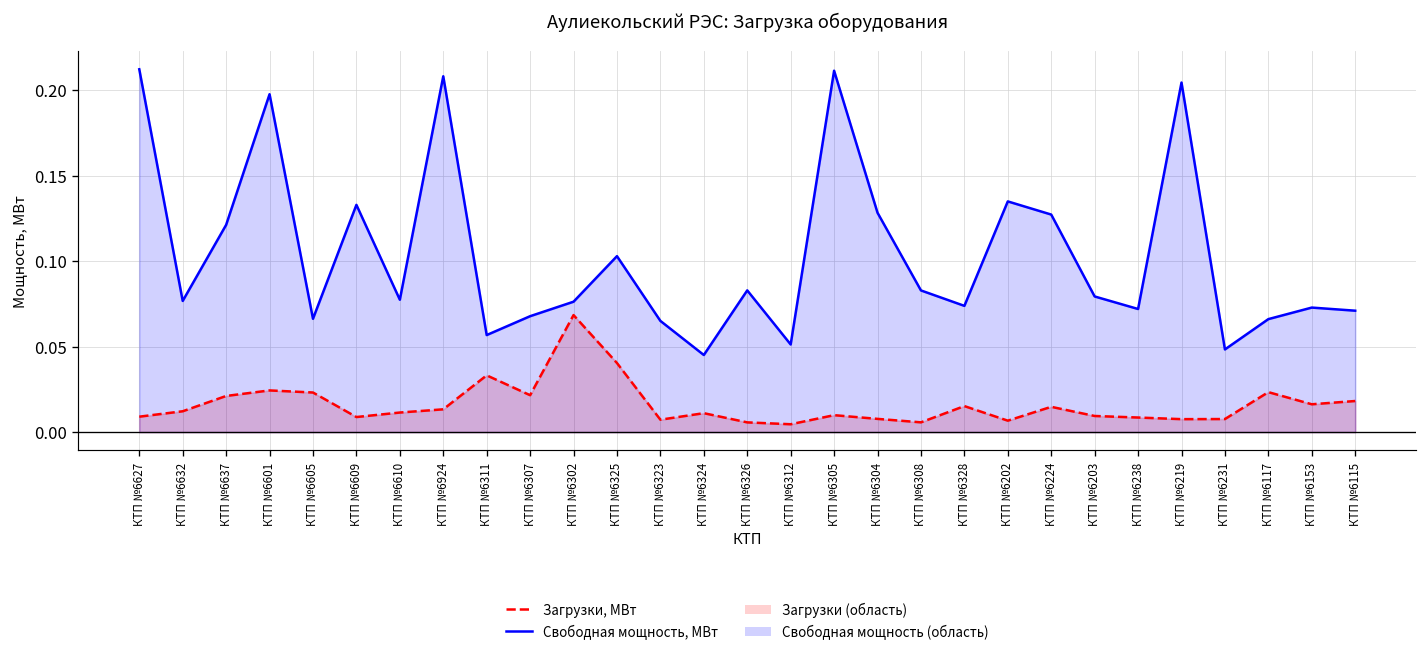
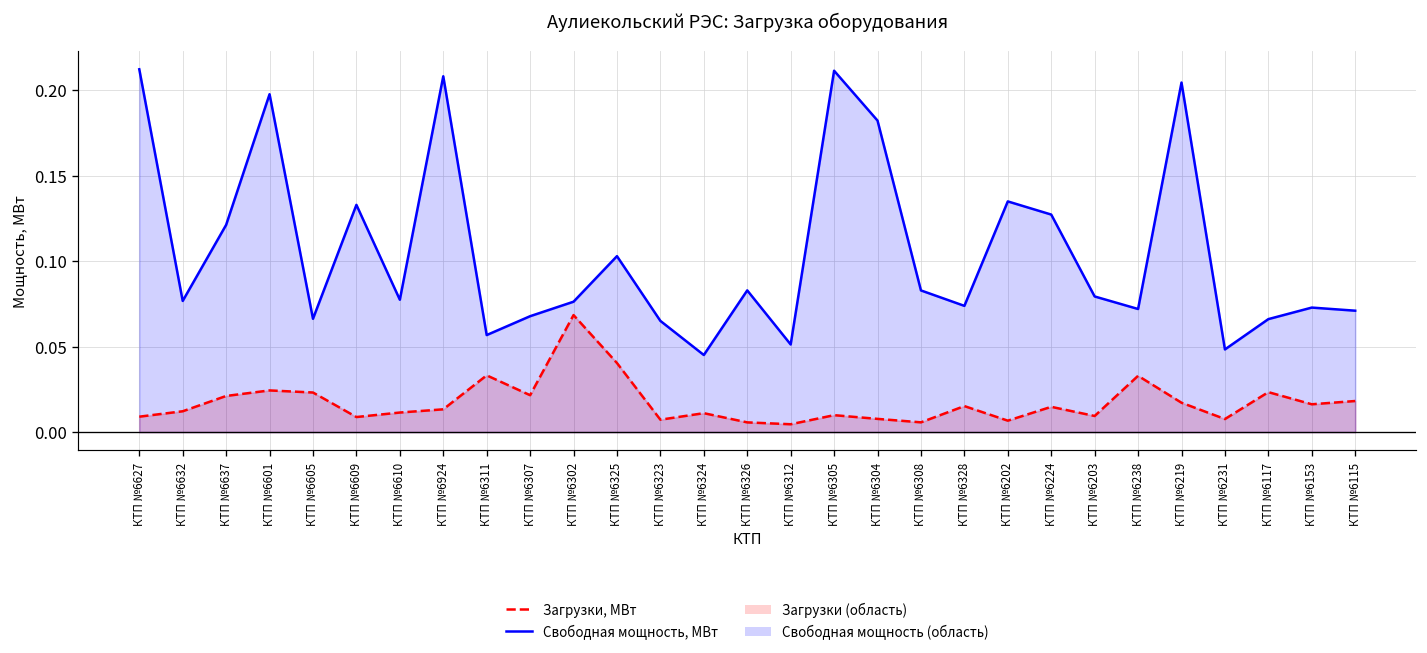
Свободная мощность, МВт, КТП №6304: 0.128 -> 0.182
Загрузки, МВт, КТП №6238: 0.009 -> 0.033
Загрузки, МВт, КТП №6219: 0.008 -> 0.017
